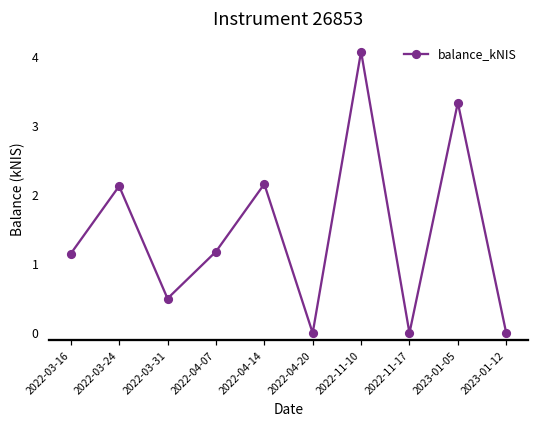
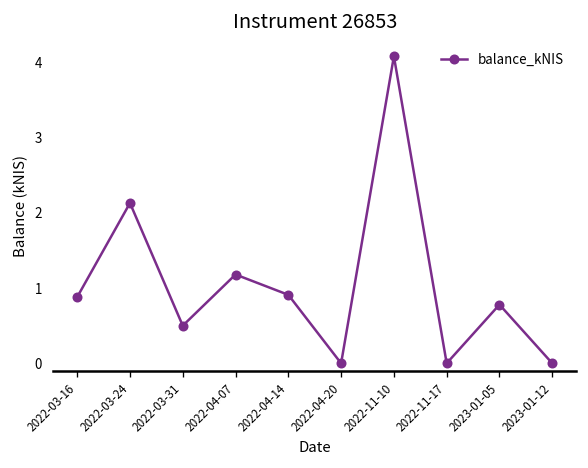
2022-03-16: 1.2 -> 0.9
2022-04-14: 2.2 -> 0.9
2023-01-05: 3.3 -> 0.8
